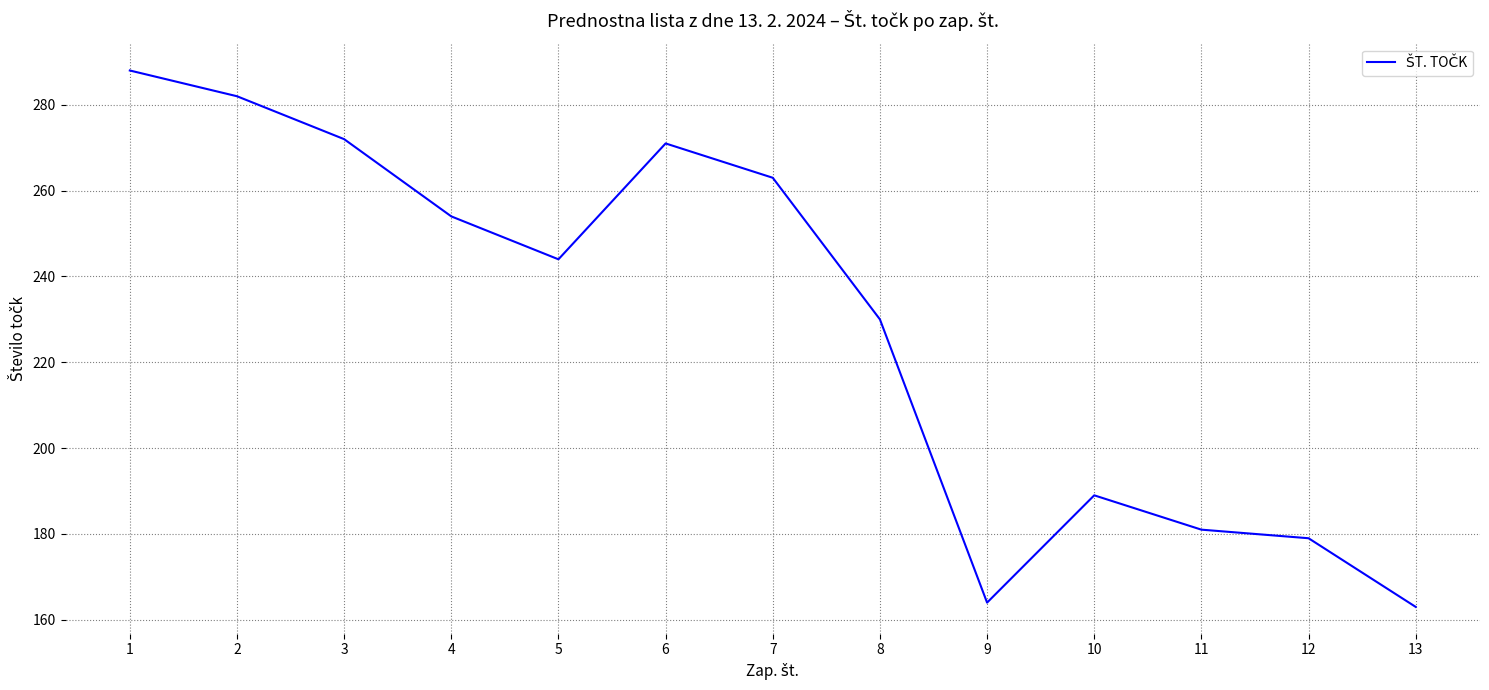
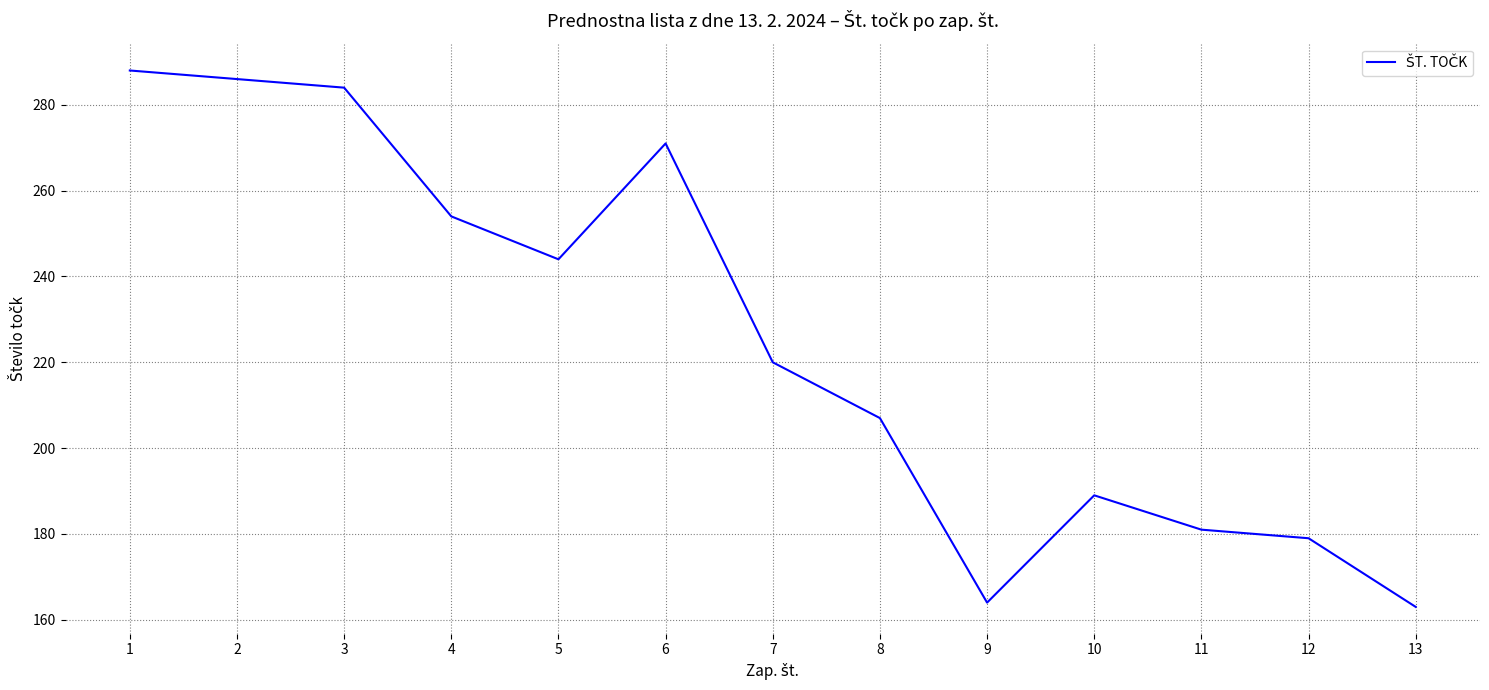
2: 282 -> 286
3: 272 -> 284
7: 263 -> 220
8: 230 -> 207
